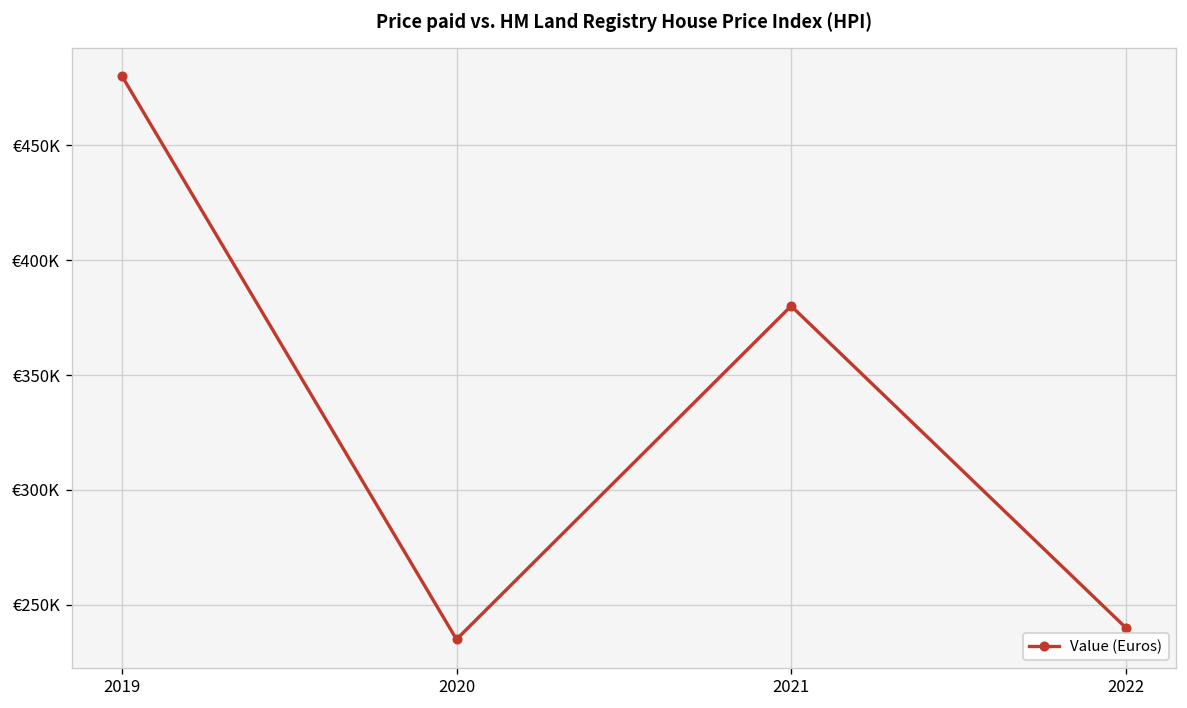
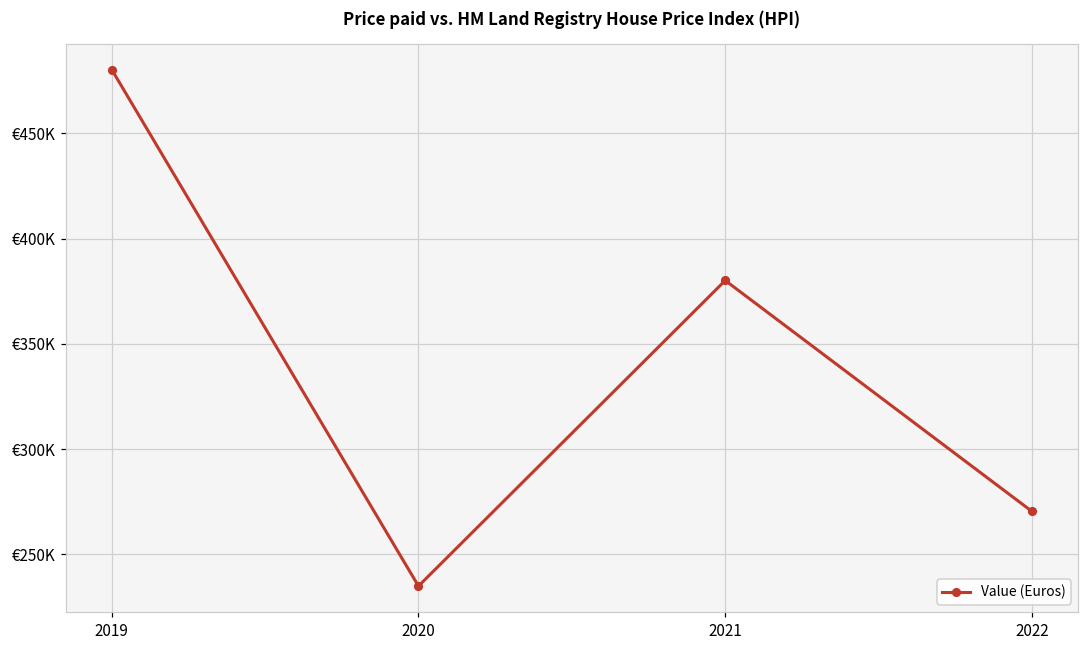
2022: €240000 -> €270000
